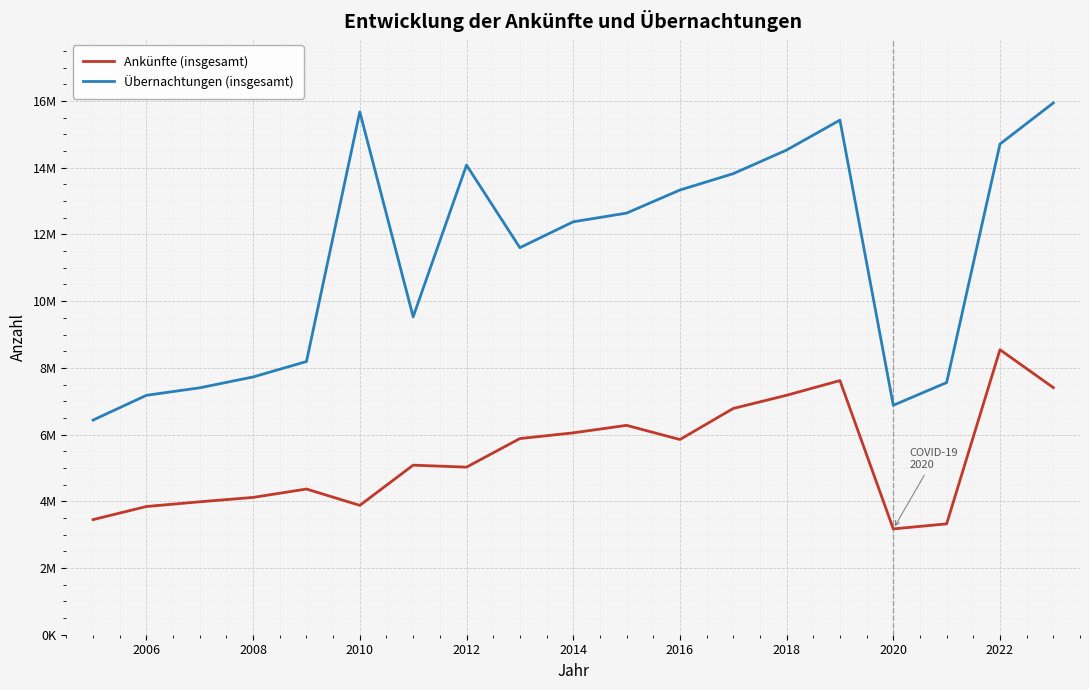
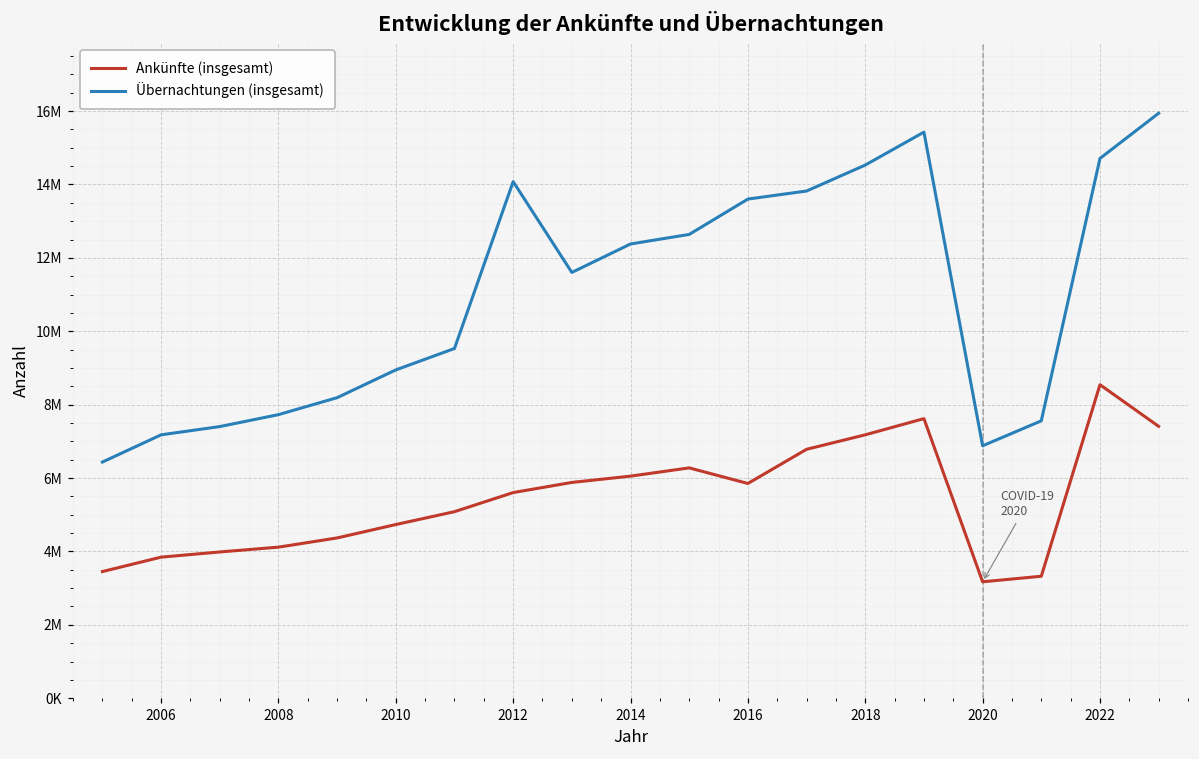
Ankünfte (insgesamt), 2010: 3900000 -> 4700000
Übernachtungen (insgesamt), 2010: 15700000 -> 8900000
Ankünfte (insgesamt), 2012: 5000000 -> 5600000
Übernachtungen (insgesamt), 2016: 13300000 -> 13600000
